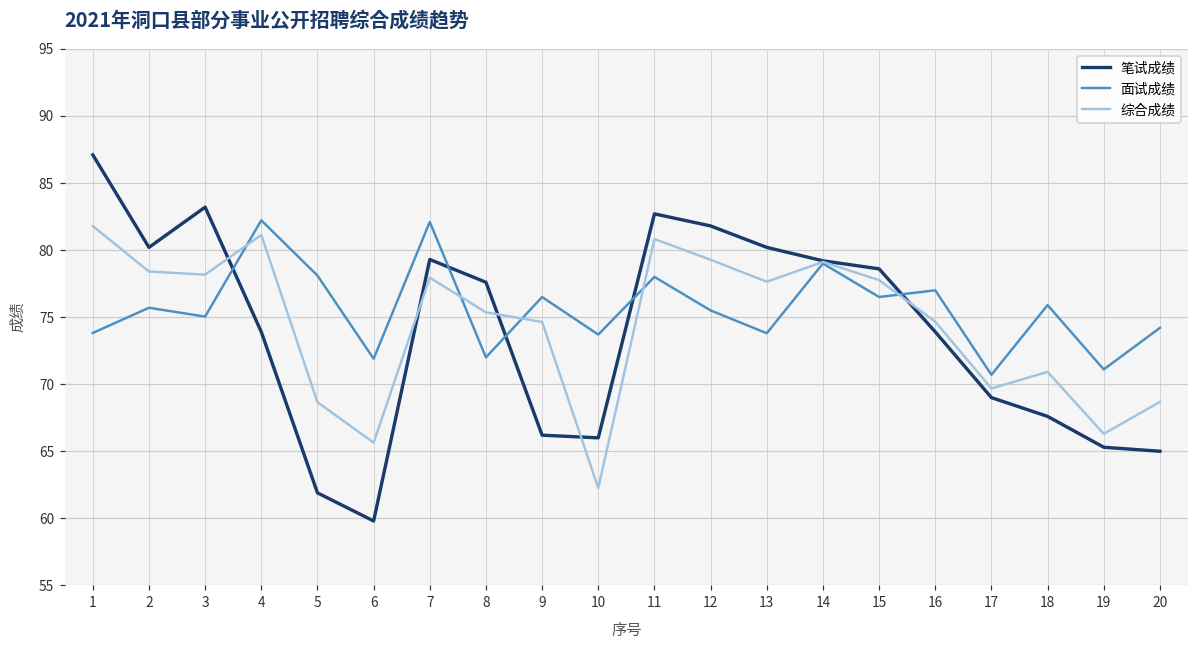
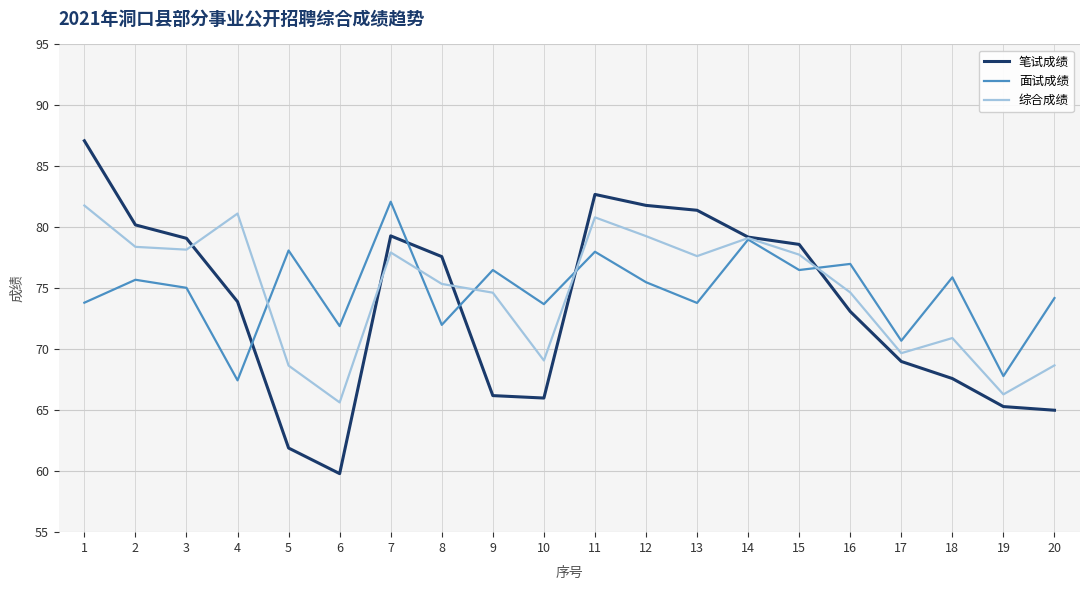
笔试成绩, 3: 83.2 -> 79.1
面试成绩, 4: 82.2 -> 67.5
综合成绩, 10: 62.3 -> 69.1
笔试成绩, 13: 80.2 -> 81.4
笔试成绩, 16: 73.9 -> 73.1
面试成绩, 19: 71.1 -> 67.8
